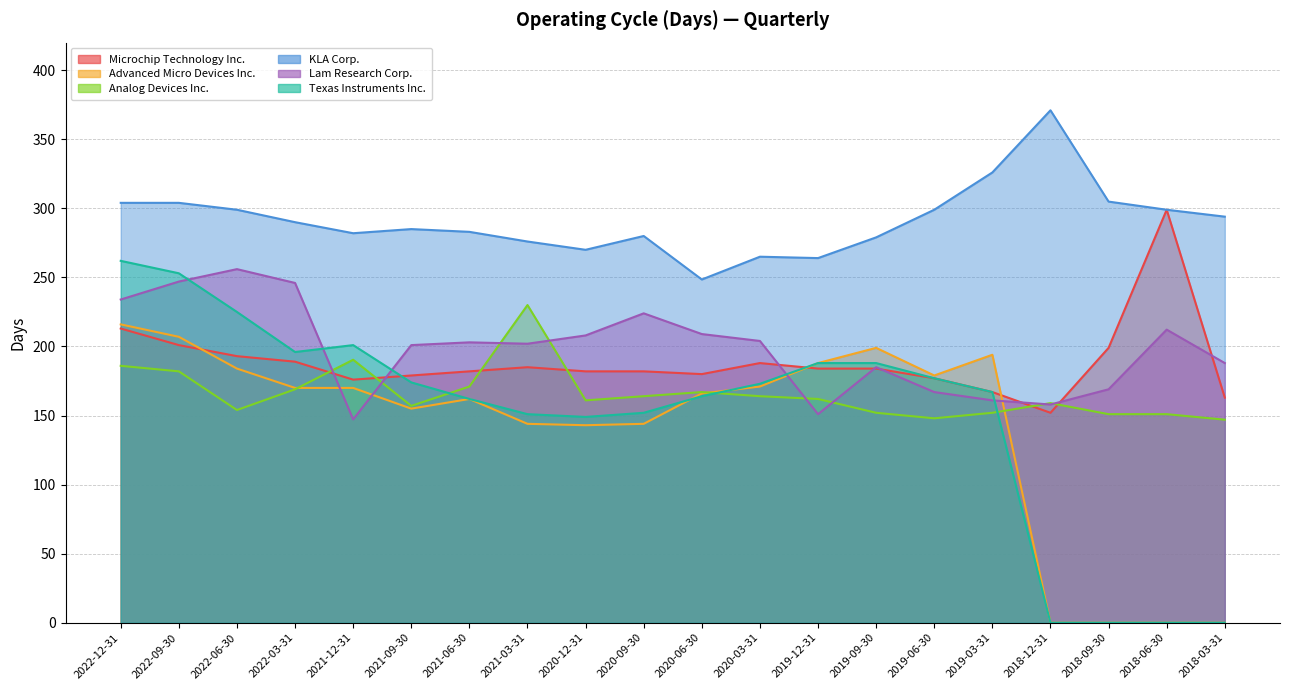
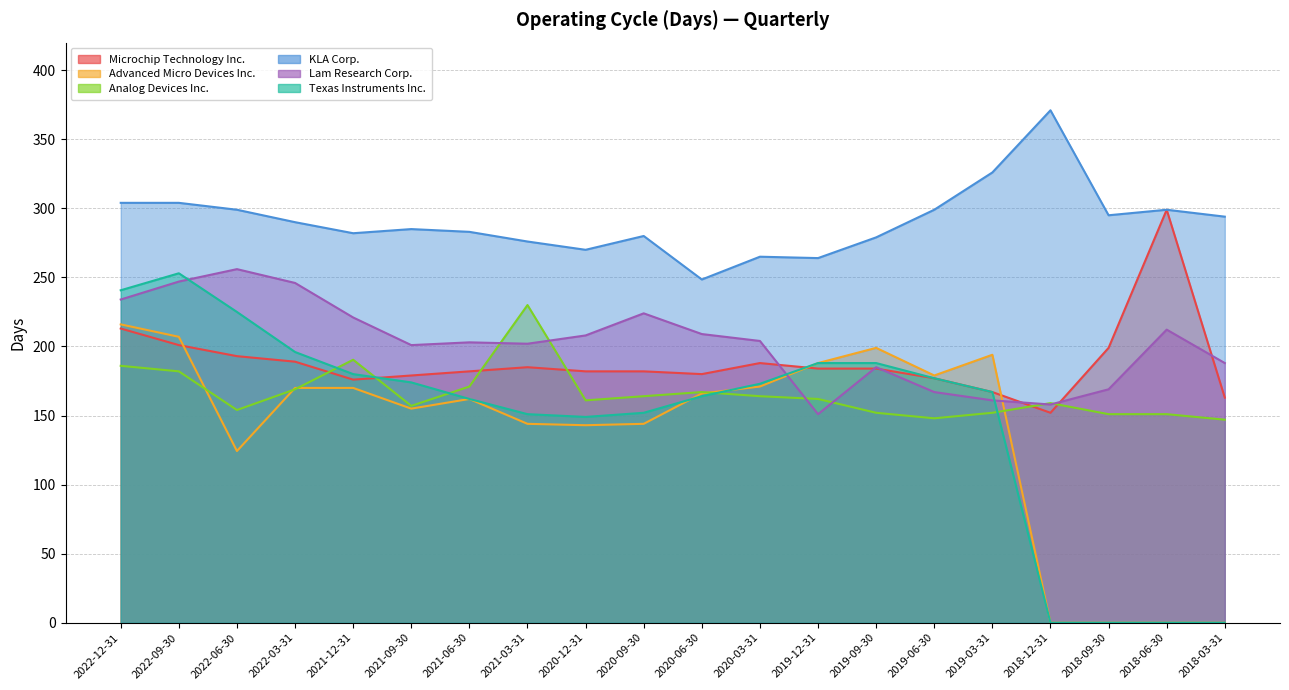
Texas Instruments Inc., 2022-12-31: 262 -> 241
Advanced Micro Devices Inc., 2022-06-30: 184 -> 124
Lam Research Corp., 2021-12-31: 147 -> 221
Texas Instruments Inc., 2021-12-31: 201 -> 180
KLA Corp., 2018-09-30: 305 -> 295
